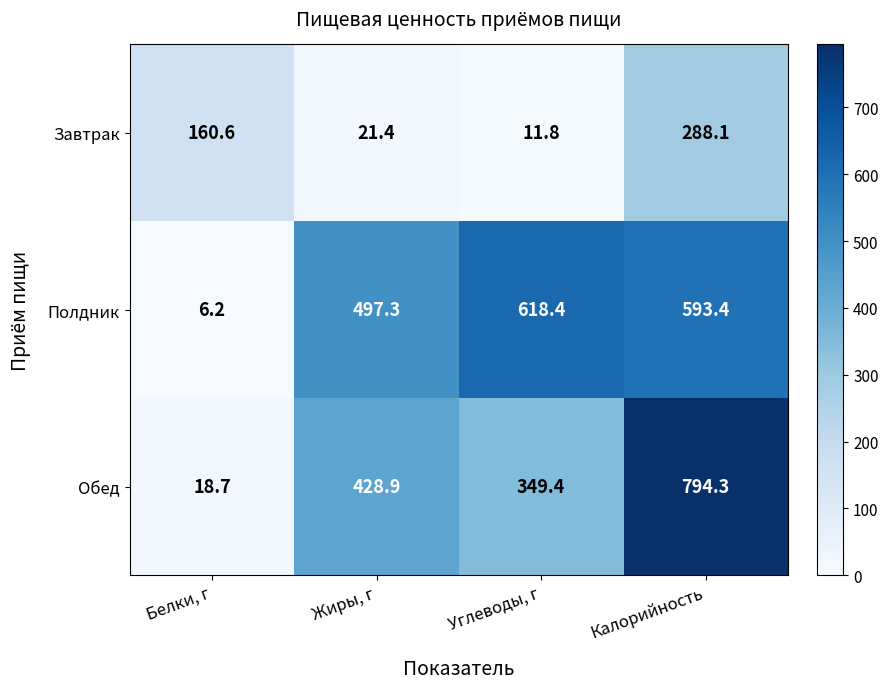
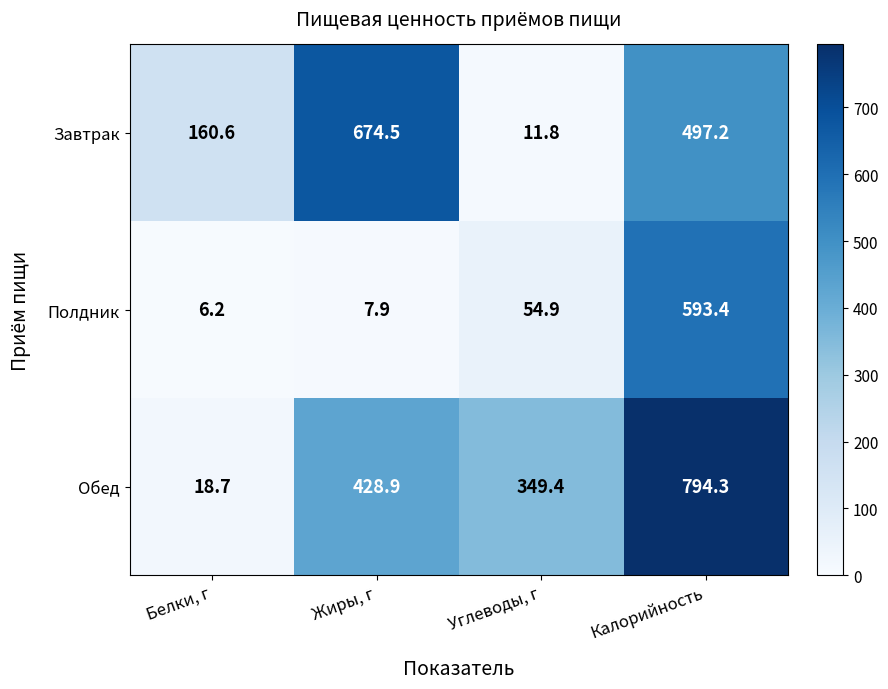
Завтрак, Жиры, г: 21.4 -> 674.5
Завтрак, Калорийность: 288.1 -> 497.2
Полдник, Жиры, г: 497.3 -> 7.9
Полдник, Углеводы, г: 618.4 -> 54.9
